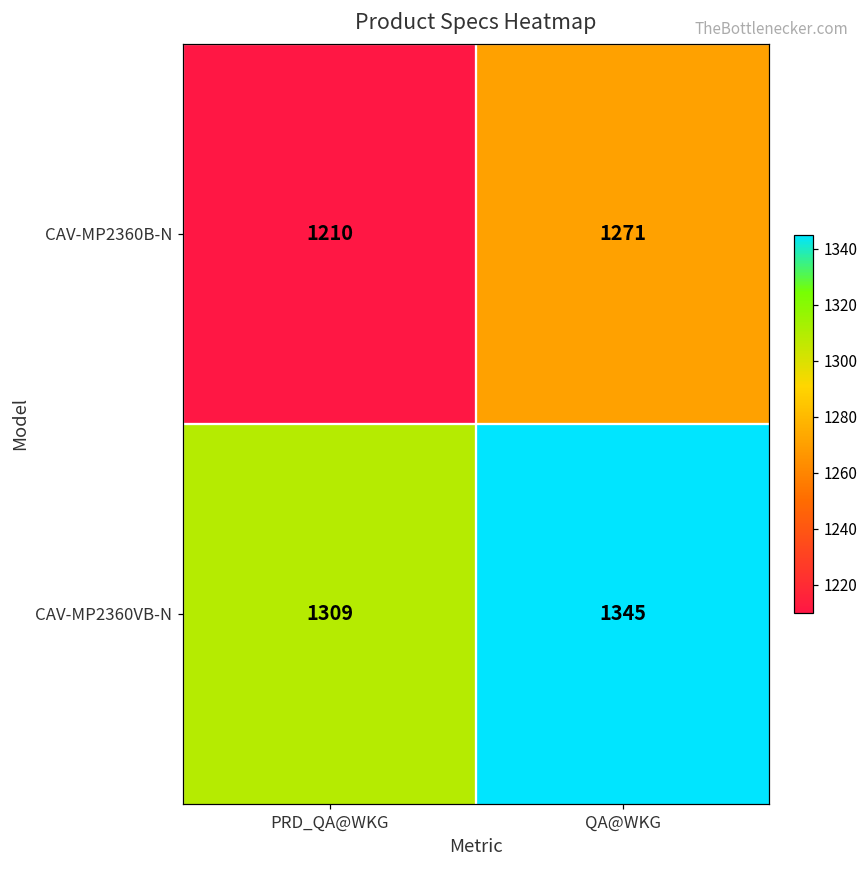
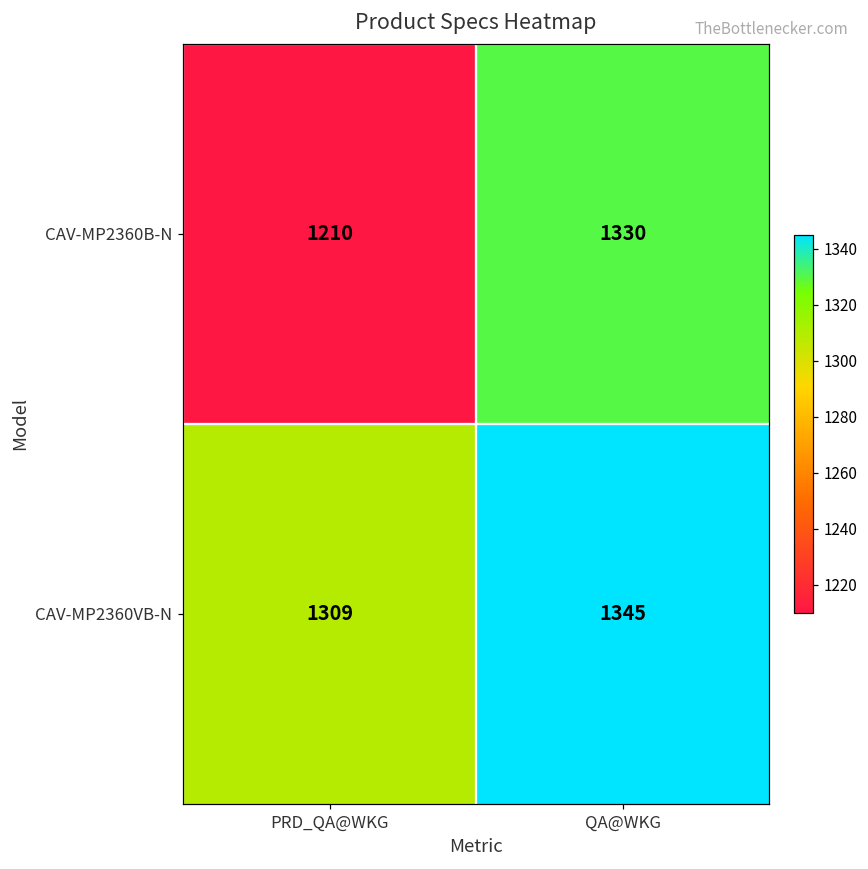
CAV-MP2360B-N, QA@WKG: 1271 -> 1330
